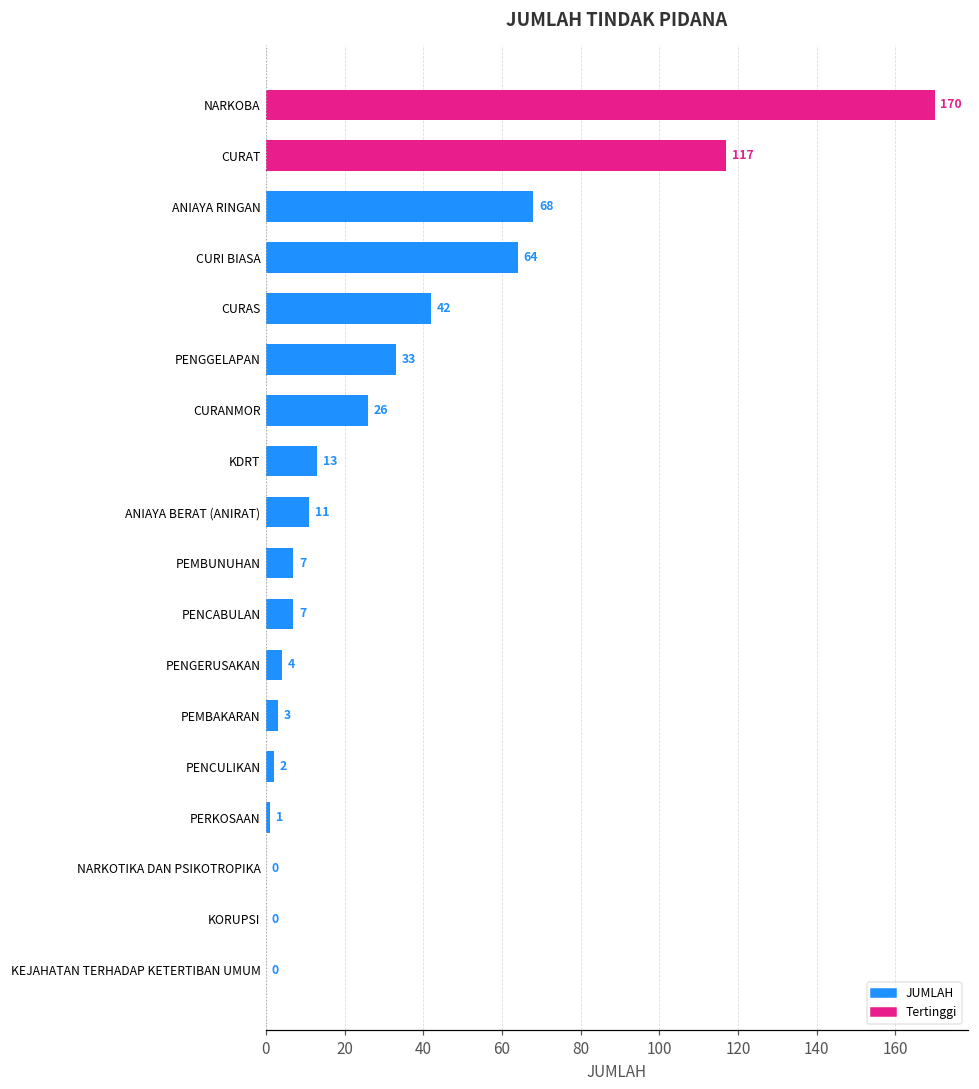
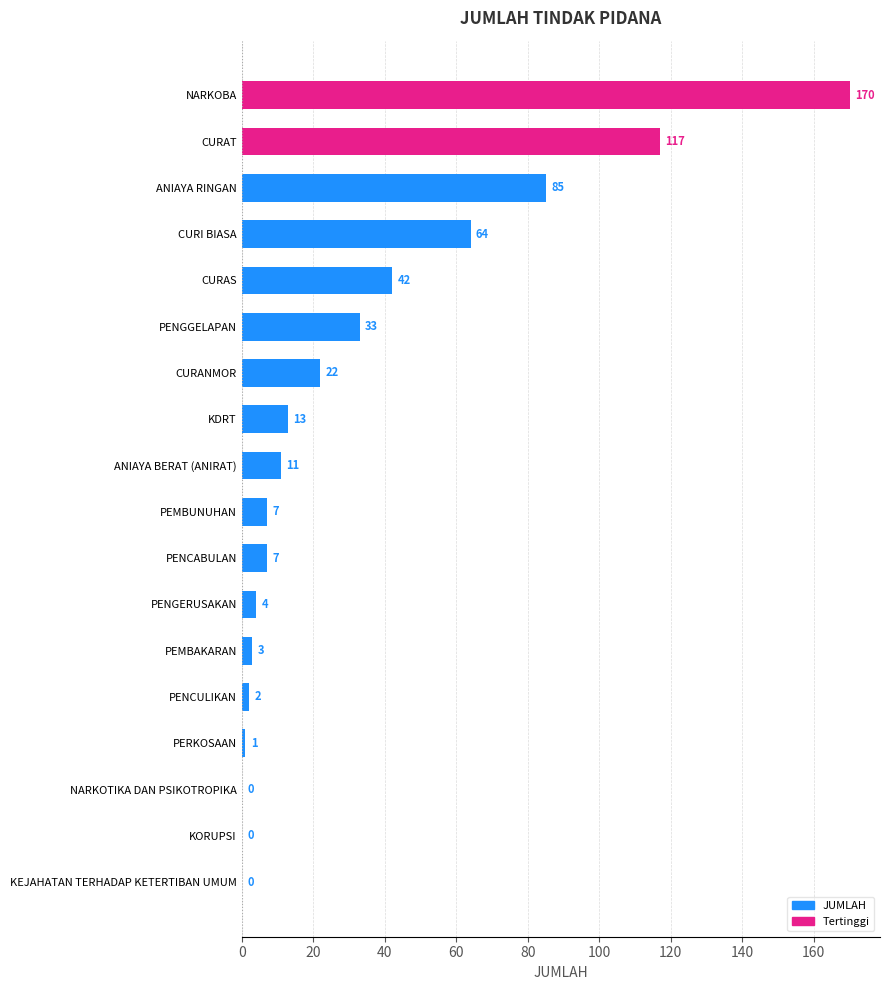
ANIAYA RINGAN: 68 -> 85
CURANMOR: 26 -> 22
